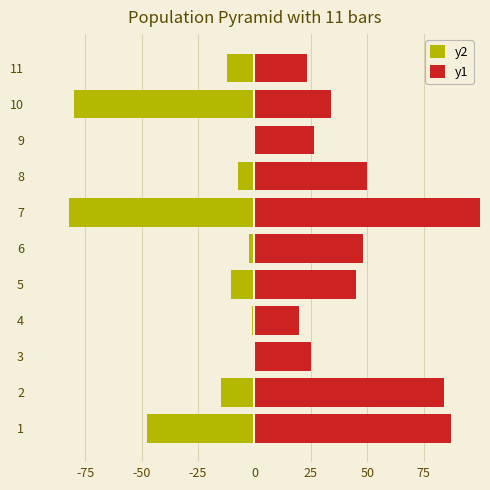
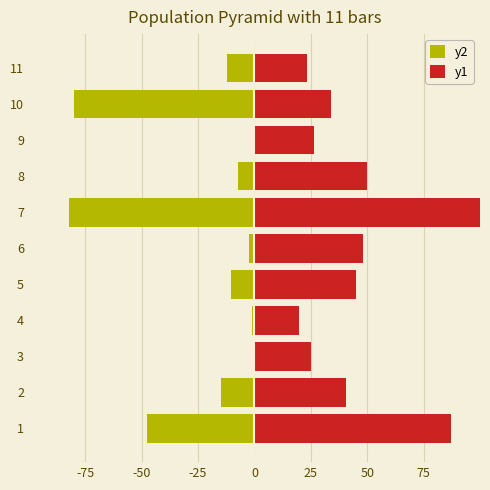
y1, 2: 84 -> 40
